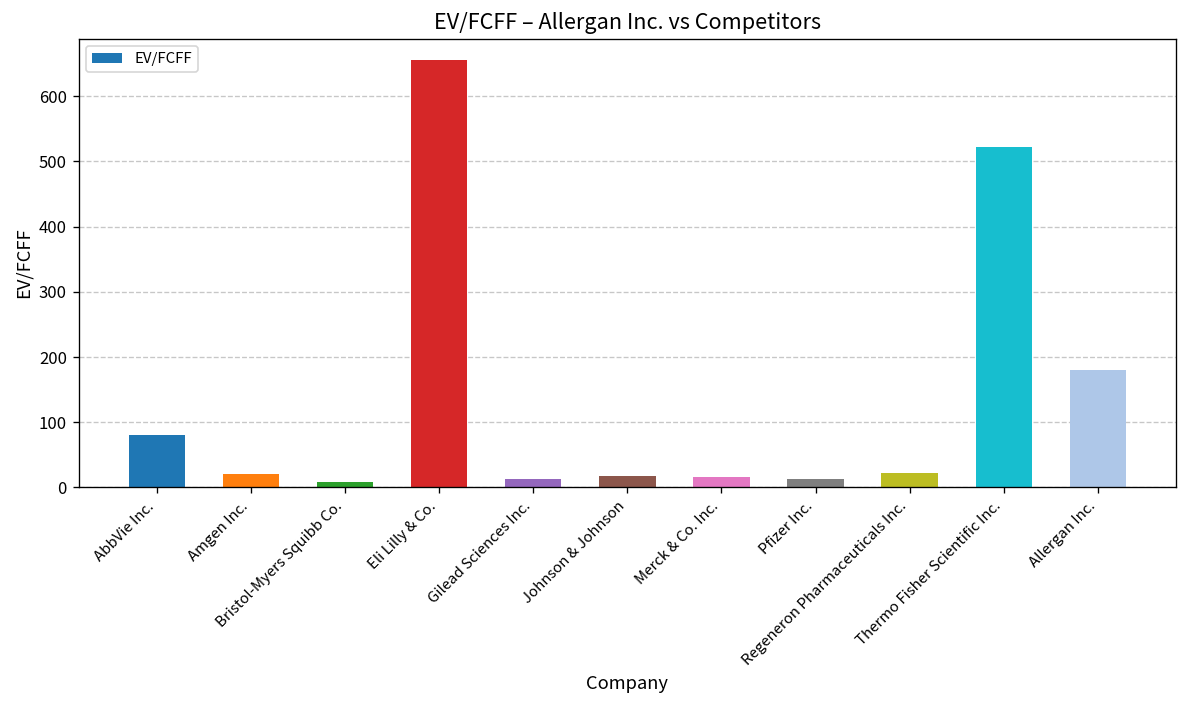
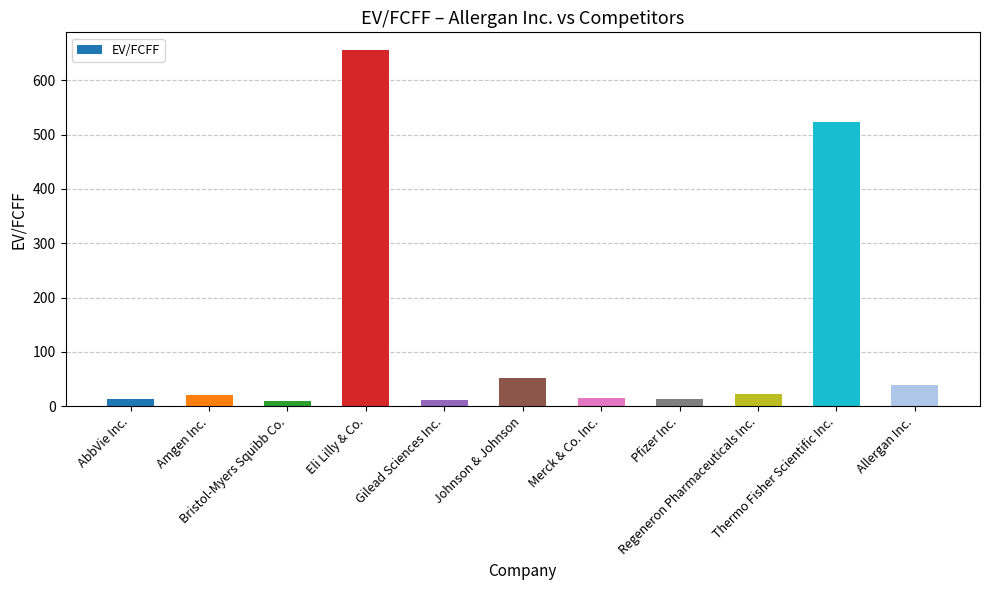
AbbVie Inc.: 80 -> 10
Johnson & Johnson: 20 -> 50
Allergan Inc.: 180 -> 40
